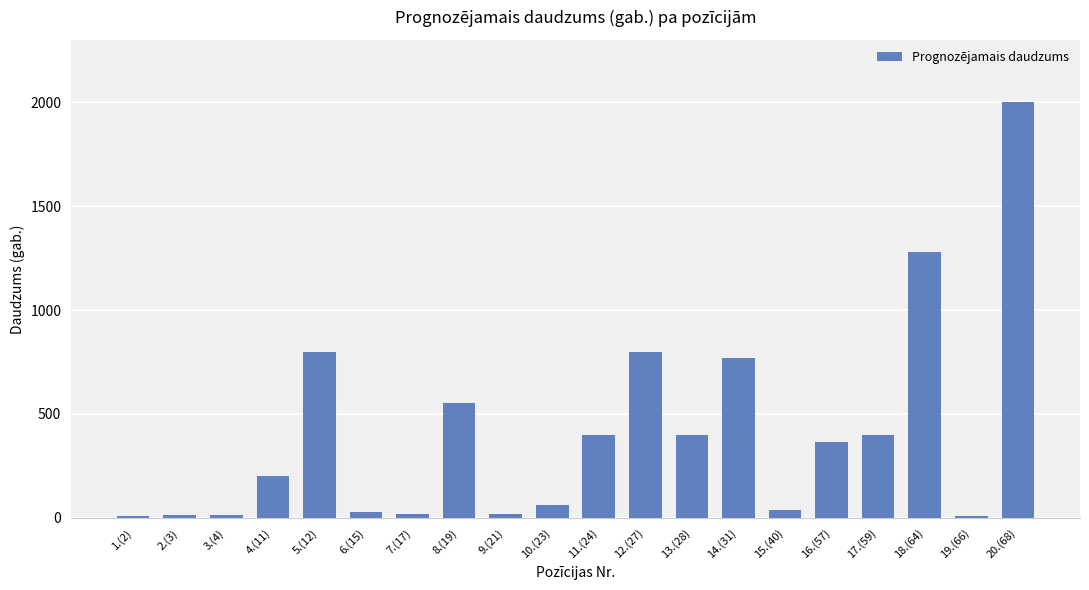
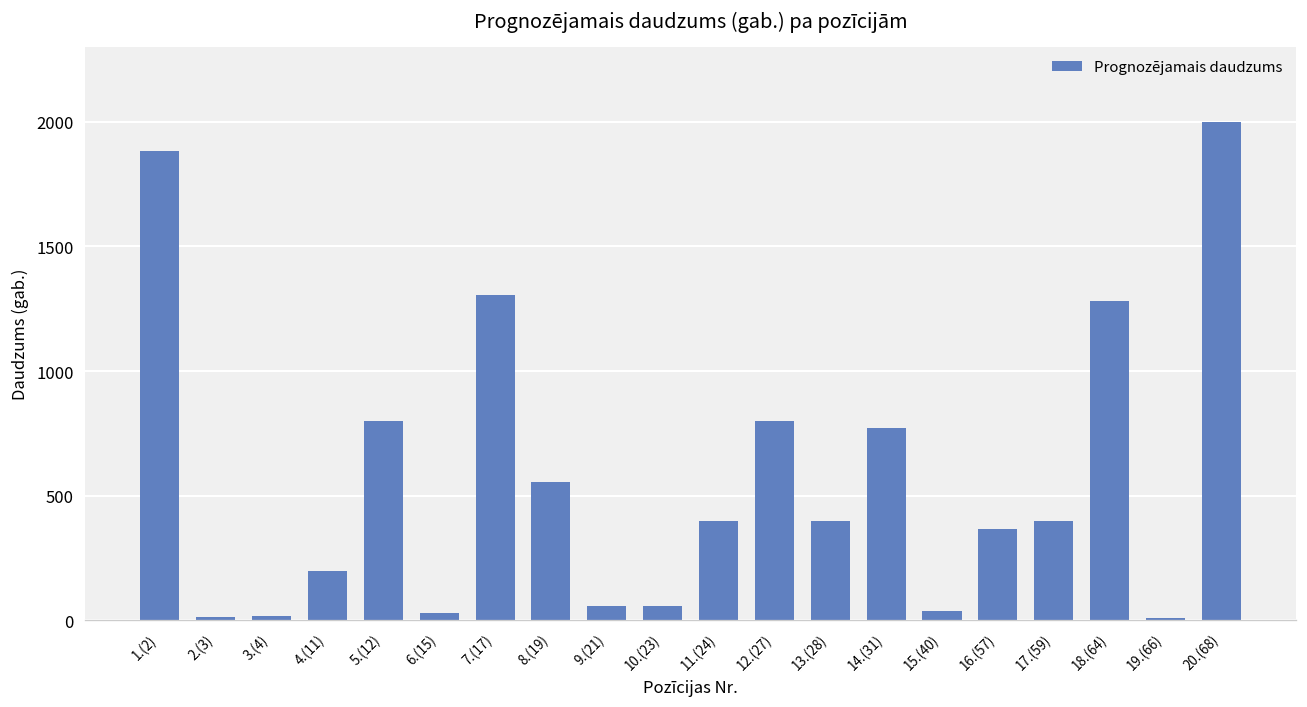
1.(2): 10 -> 1880
7.(17): 20 -> 1300
9.(21): 20 -> 60
